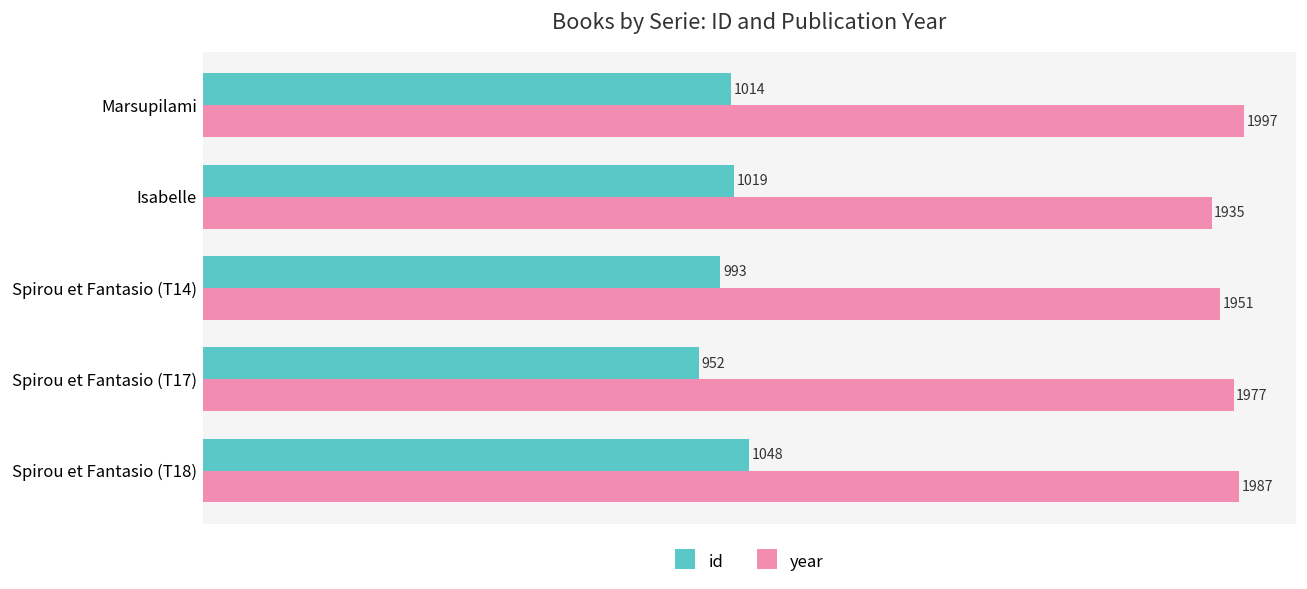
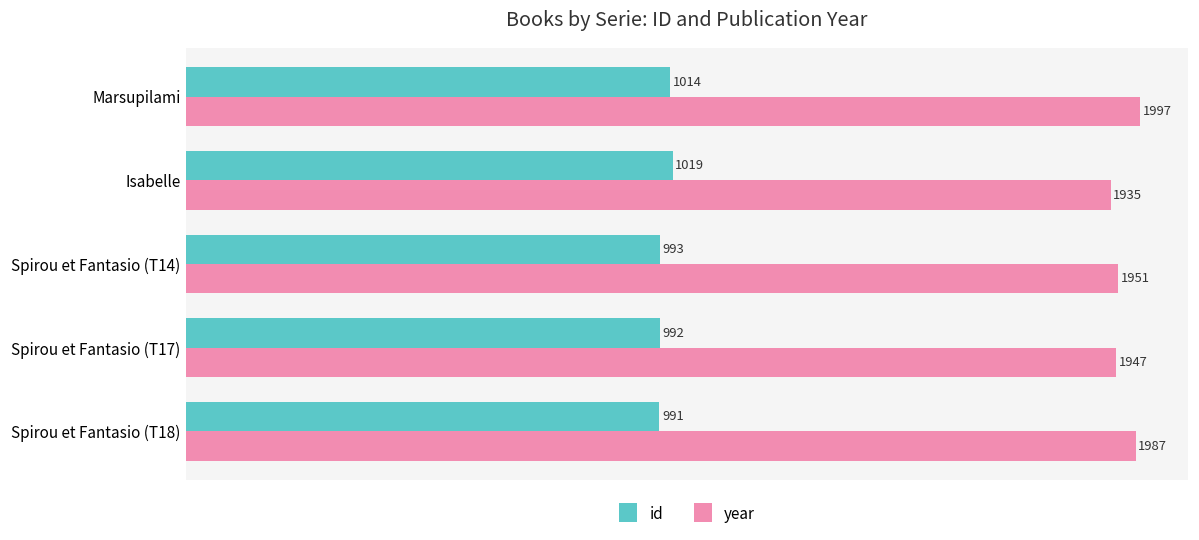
id, Spirou et Fantasio (T17): 952 -> 992
year, Spirou et Fantasio (T17): 1977 -> 1947
id, Spirou et Fantasio (T18): 1048 -> 991
